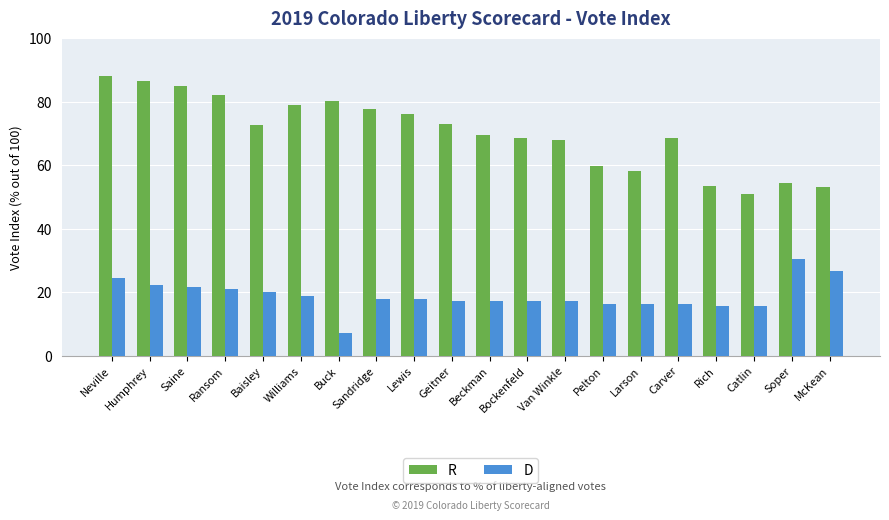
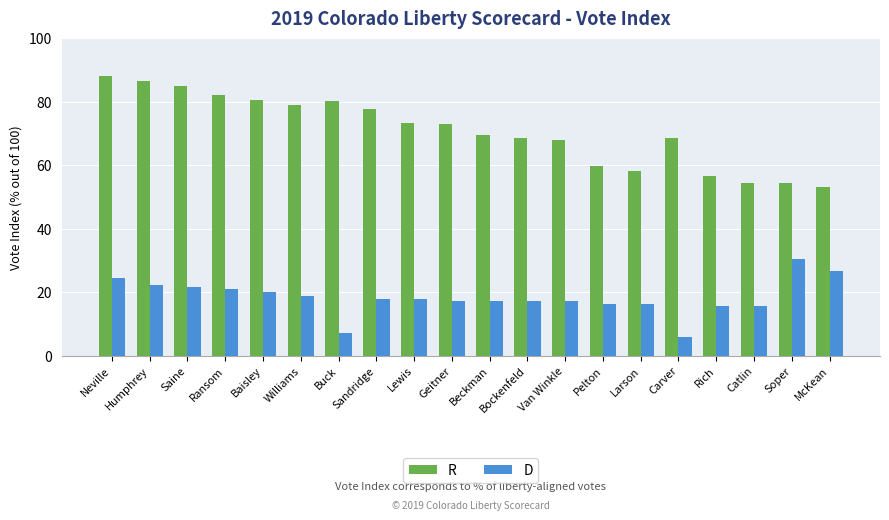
R, Baisley: 73 -> 81
R, Lewis: 76 -> 73
D, Carver: 16 -> 6
R, Rich: 54 -> 57
R, Catlin: 51 -> 55
